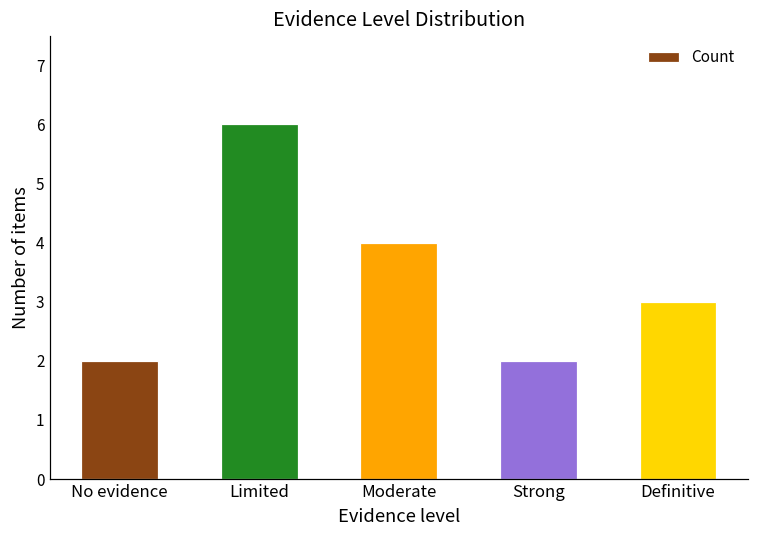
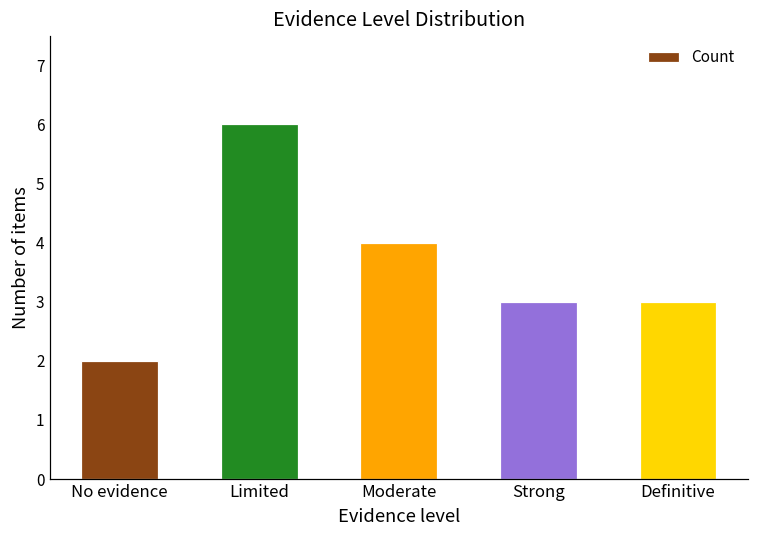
Strong: 2 -> 3
